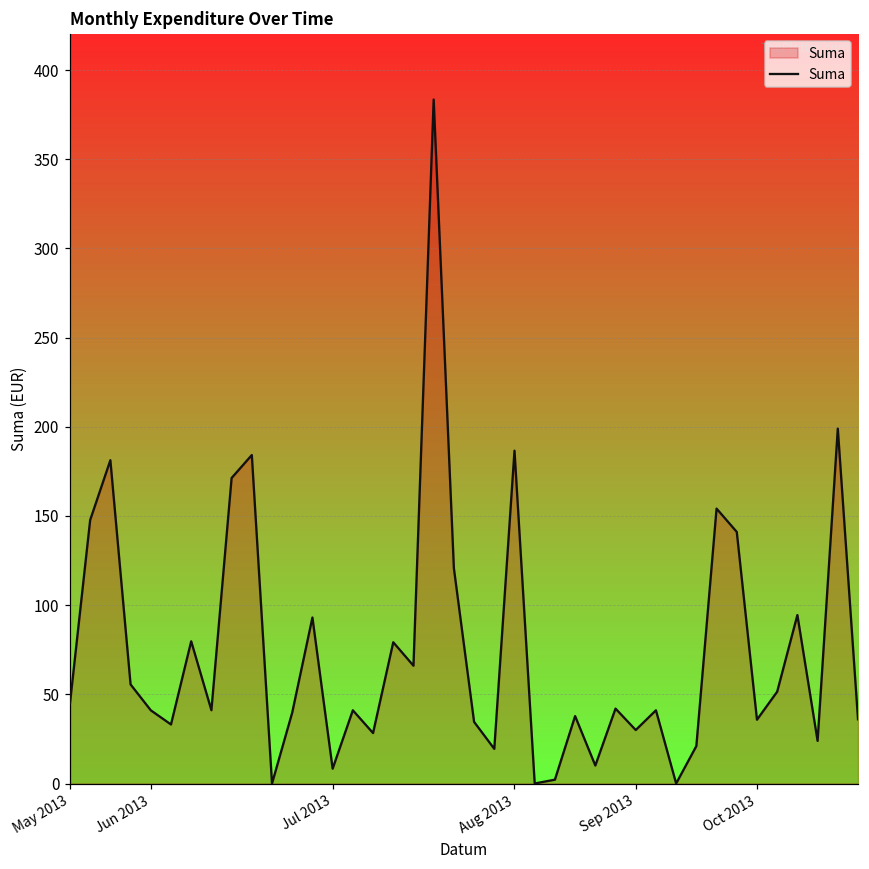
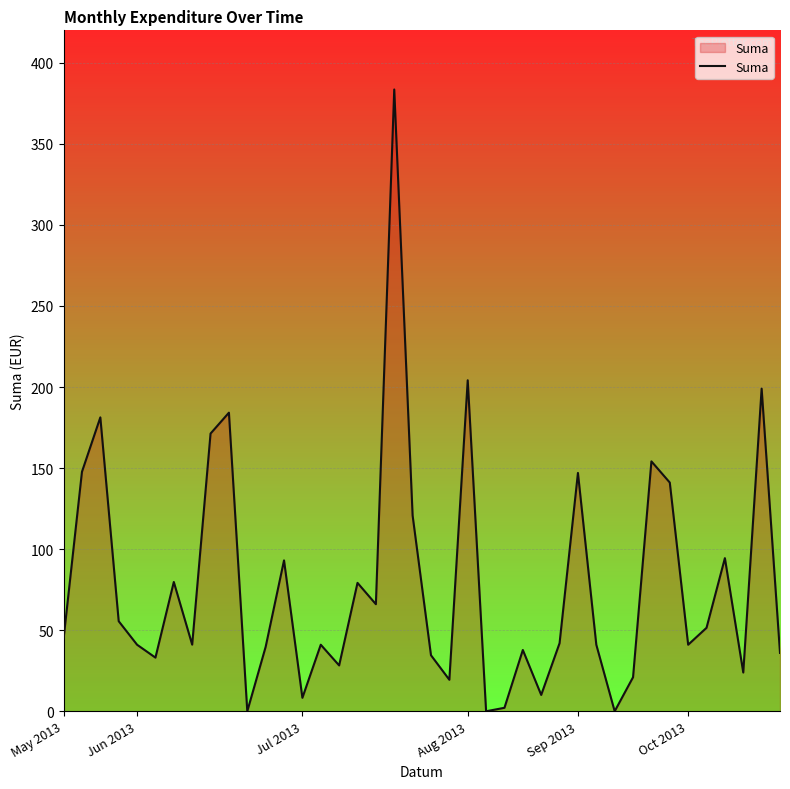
Aug 2013: 187 -> 204
Sep 2013: 30 -> 147
Oct 2013: 36 -> 41
